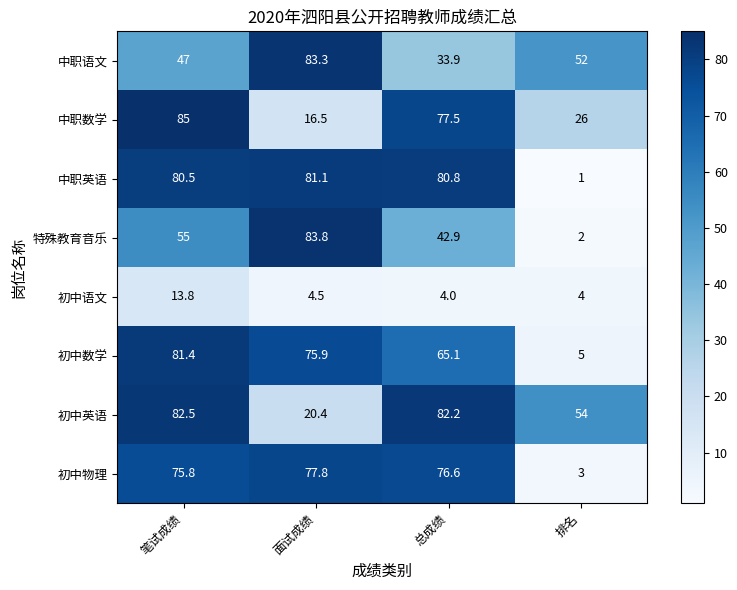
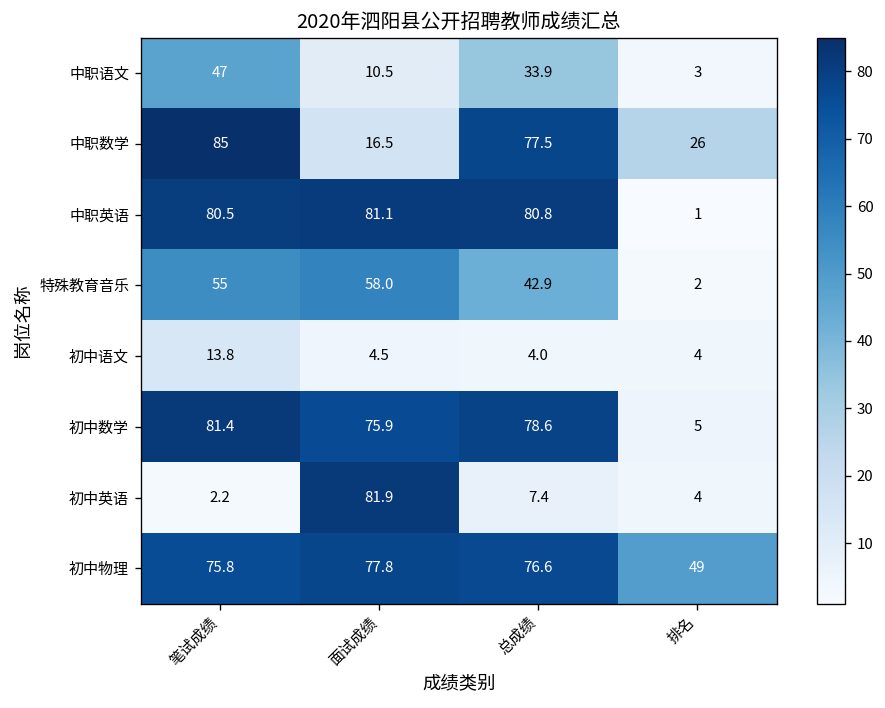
中职语文, 面试成绩: 83.3 -> 10.5
中职语文, 排名: 52 -> 3
特殊教育音乐, 面试成绩: 83.8 -> 58.0
初中数学, 总成绩: 65.1 -> 78.6
初中英语, 笔试成绩: 82.5 -> 2.2
初中英语, 面试成绩: 20.4 -> 81.9
初中英语, 总成绩: 82.2 -> 7.4
初中英语, 排名: 54 -> 4
初中物理, 排名: 3 -> 49
